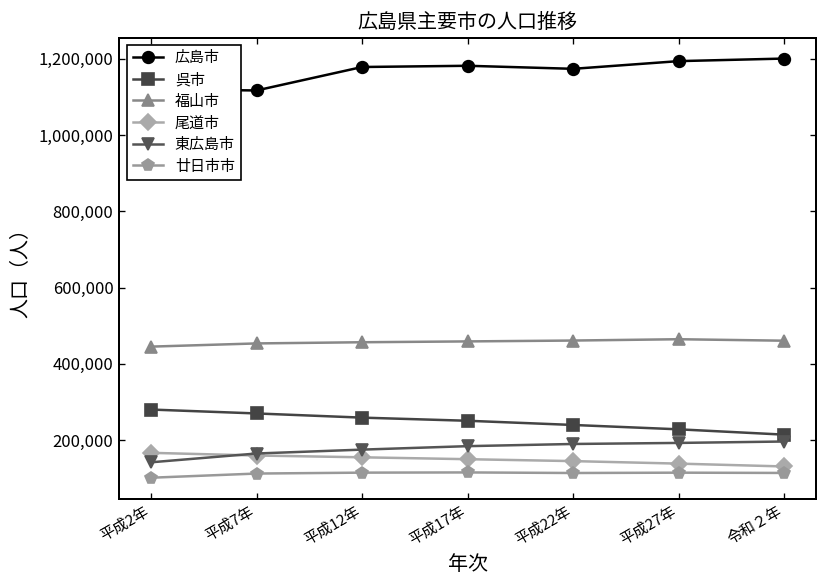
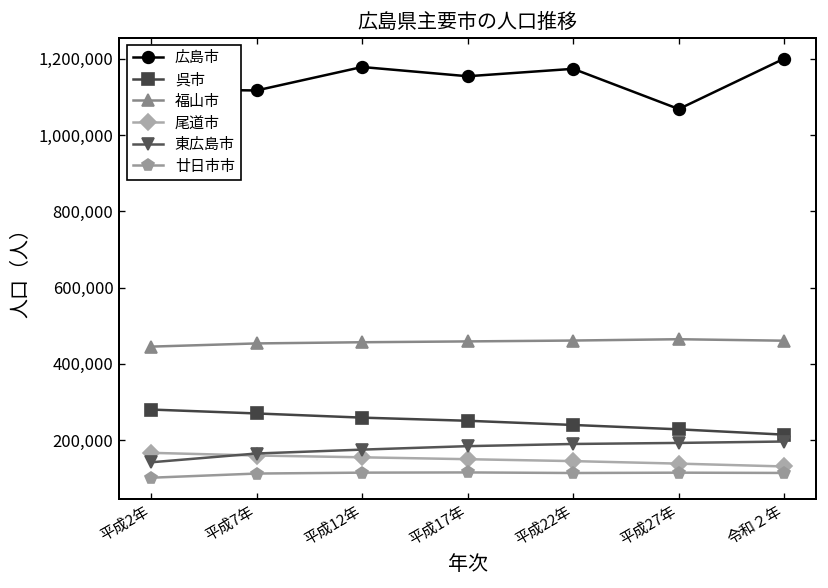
広島市, 平成17年: 1,180,000 -> 1,150,000
広島市, 平成27年: 1,190,000 -> 1,070,000
